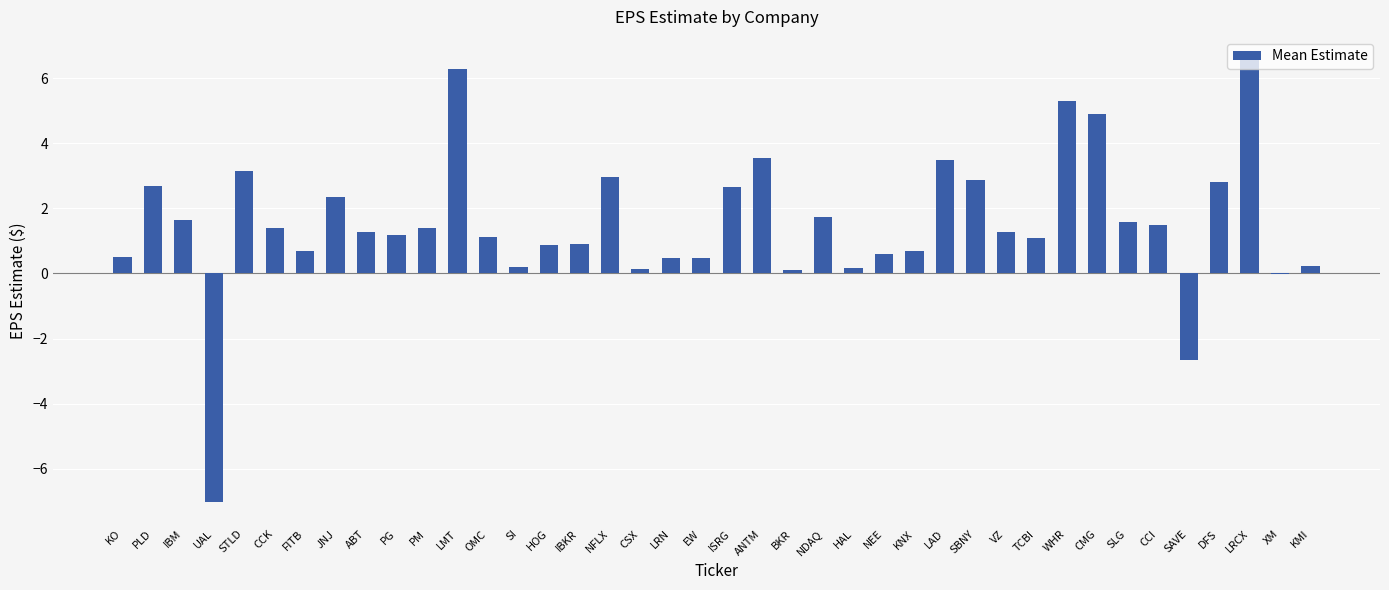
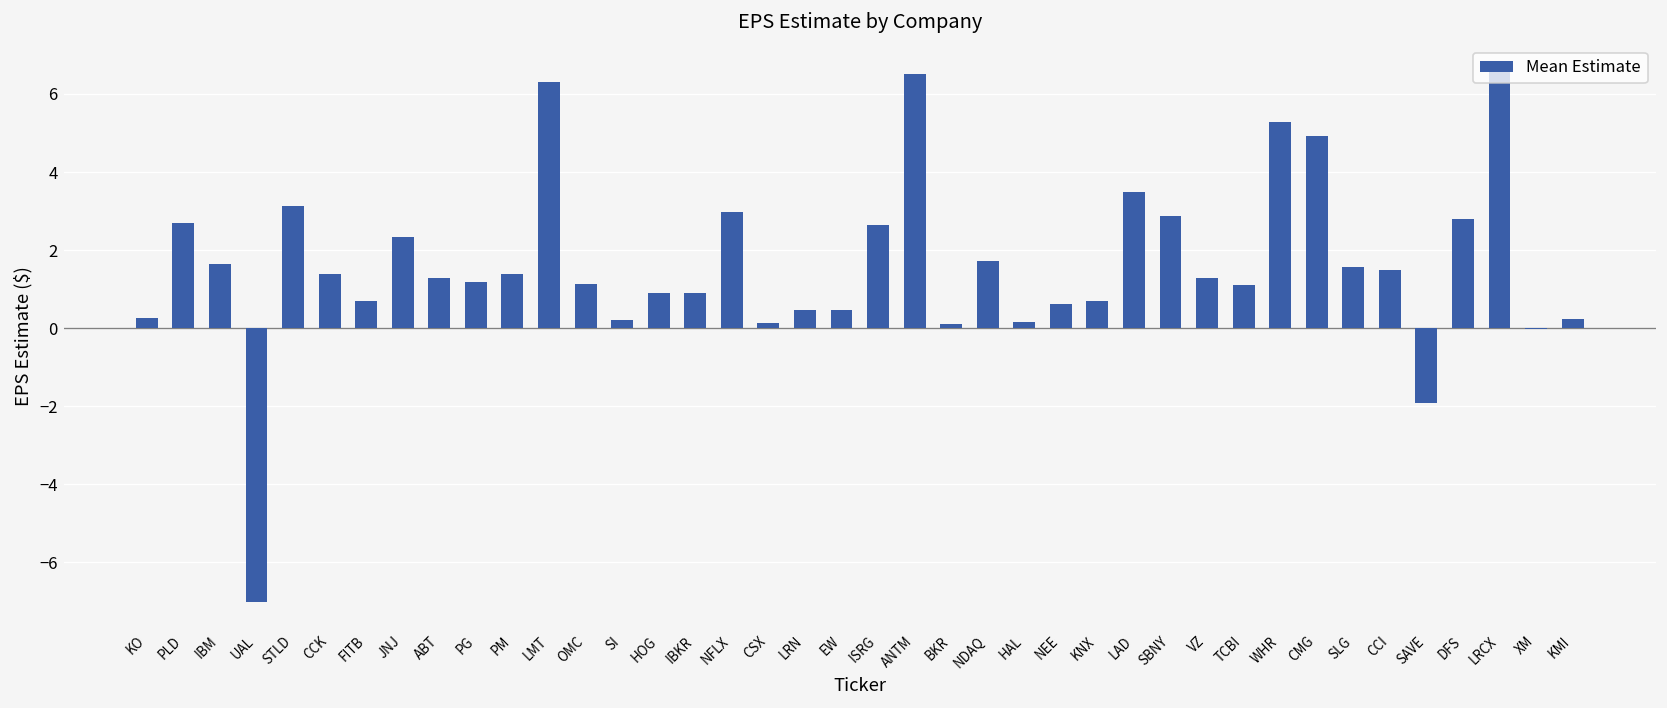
KO: 0.5 -> 0.2
ANTM: 3.5 -> 6.5
SAVE: -2.7 -> -1.9
